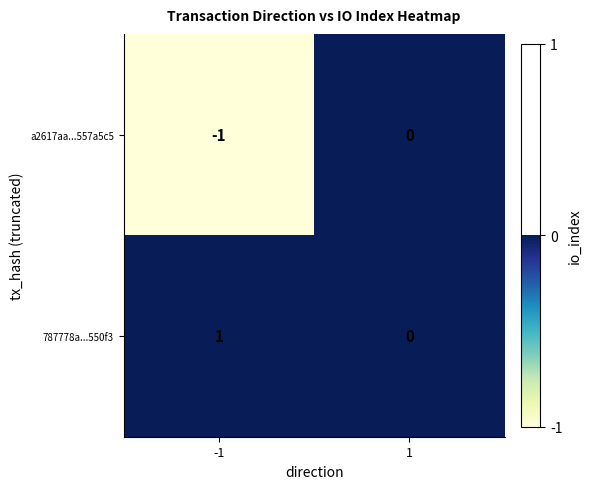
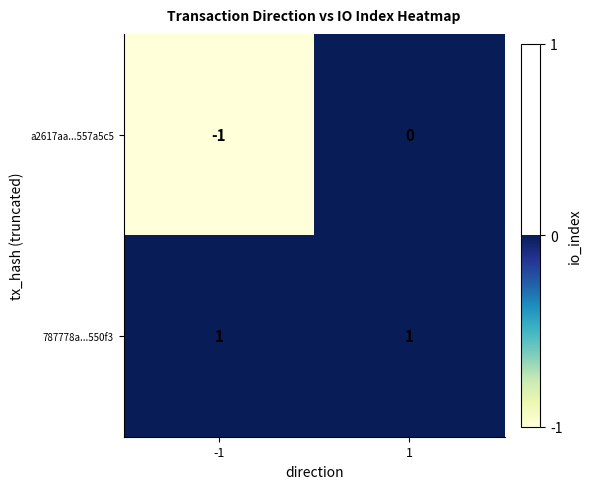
787778a...550f3, 1: 0 -> 1
